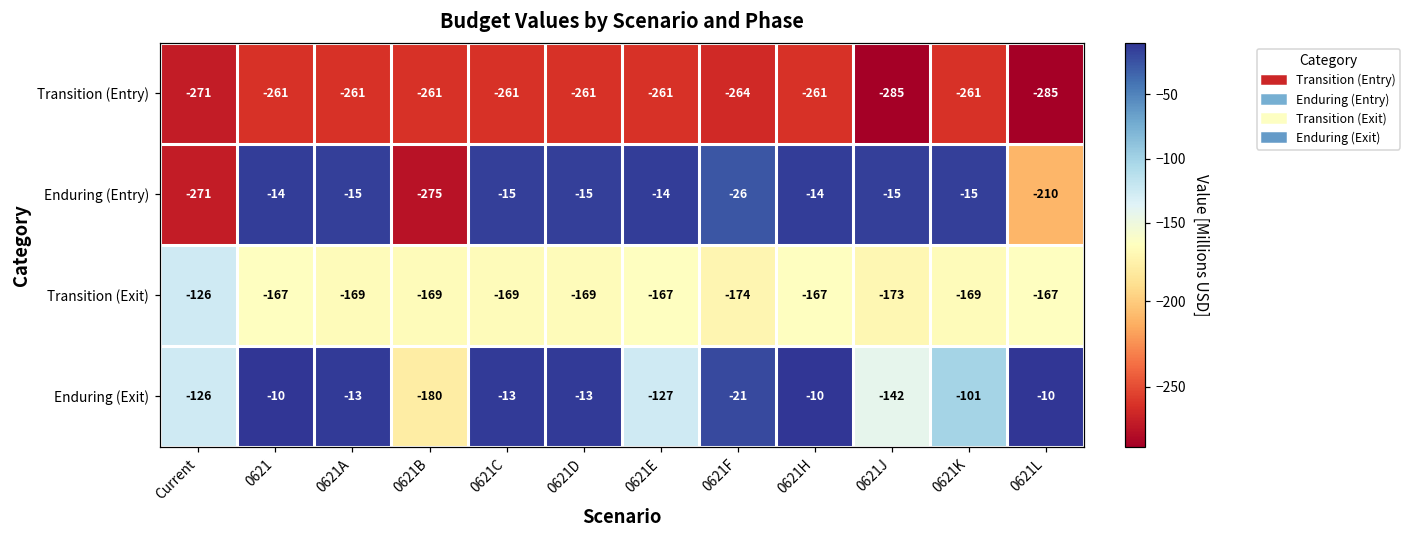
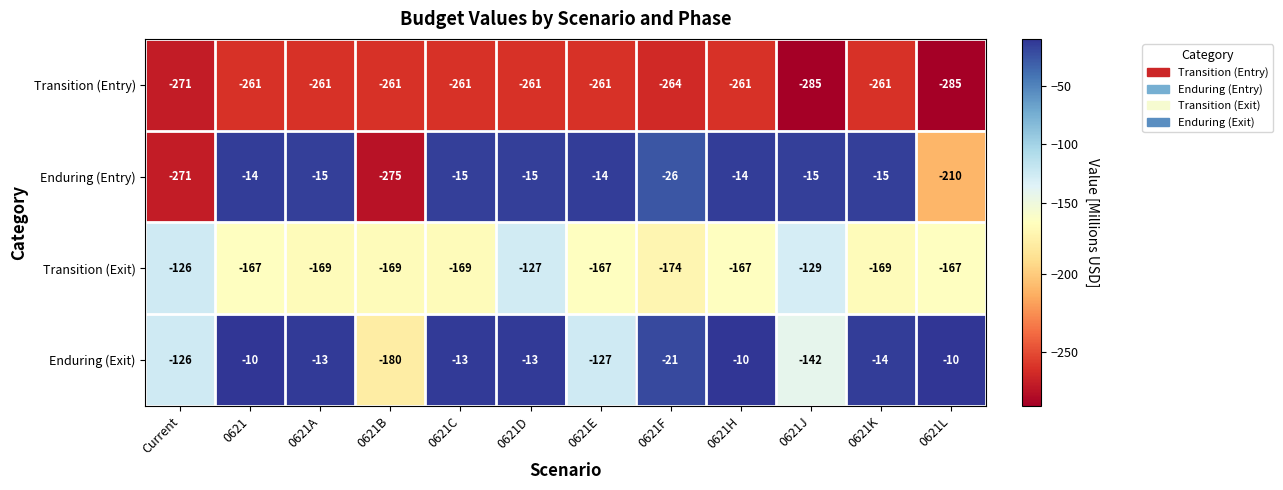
Transition (Exit), 0621D: -169 -> -127
Transition (Exit), 0621J: -173 -> -129
Enduring (Exit), 0621K: -101 -> -14
